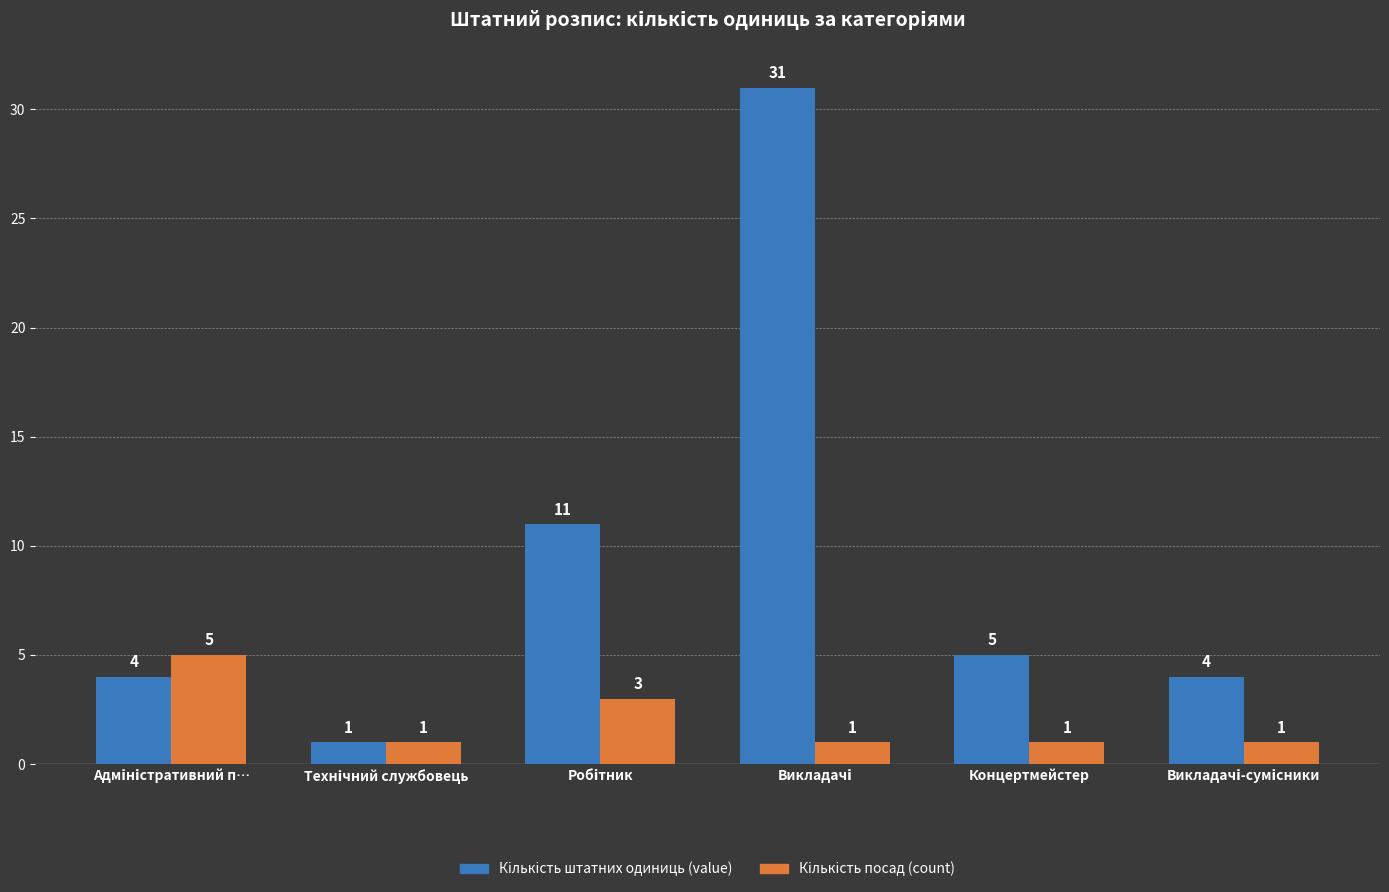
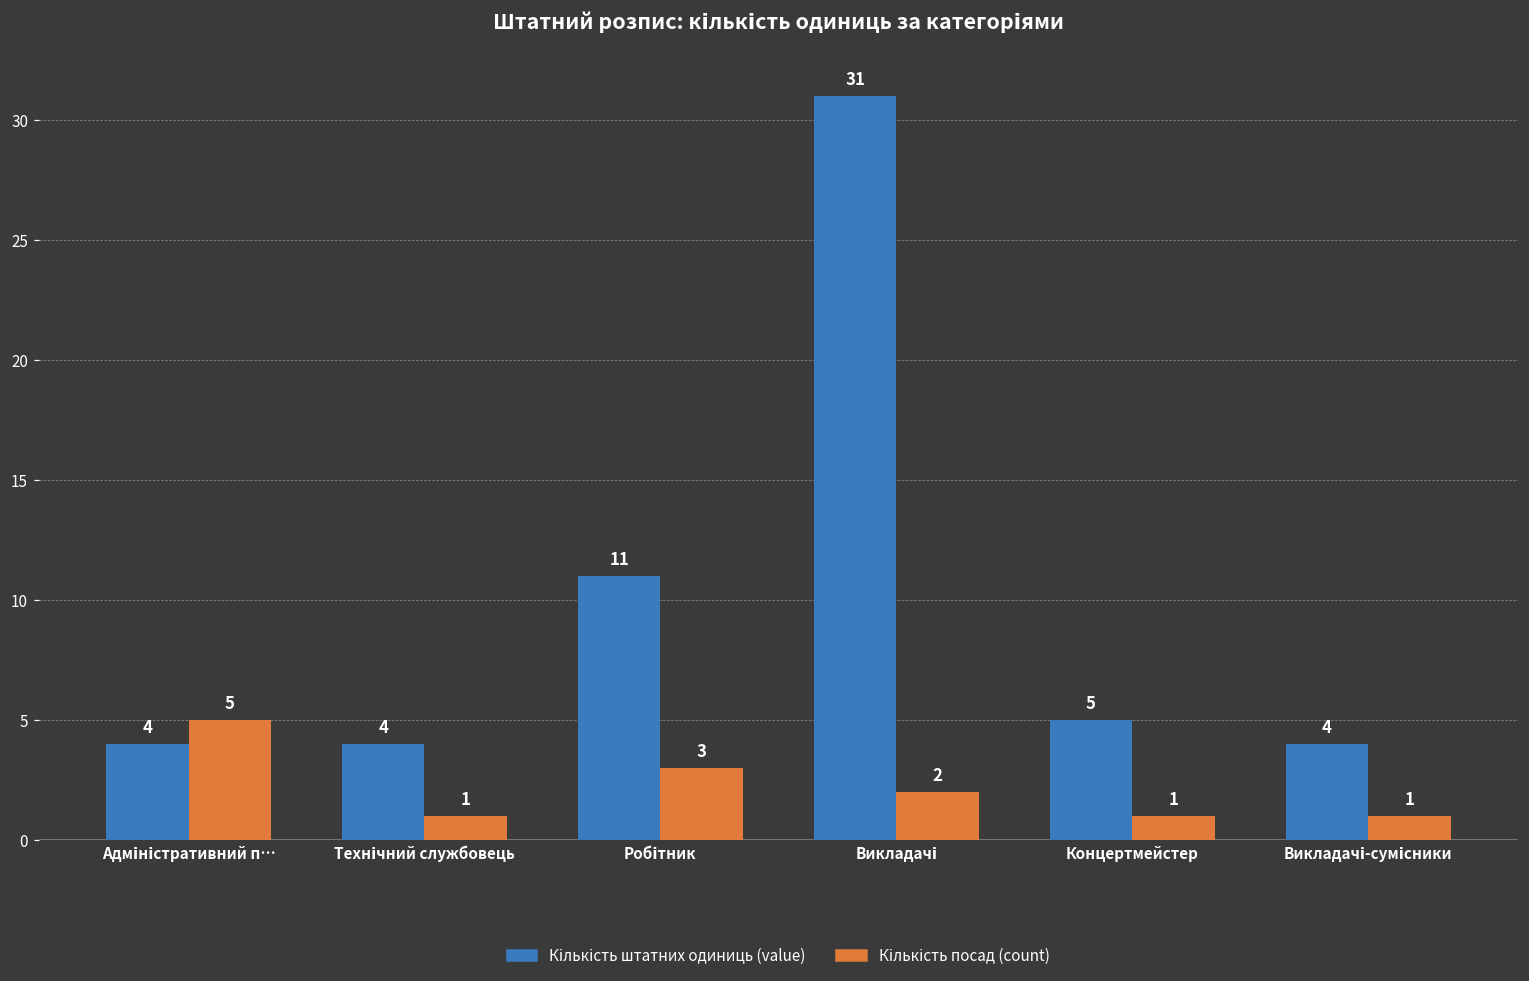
Кількість штатних одиниць (value), Технічний службовець: 1 -> 4
Кількість посад (count), Викладачі: 1 -> 2
